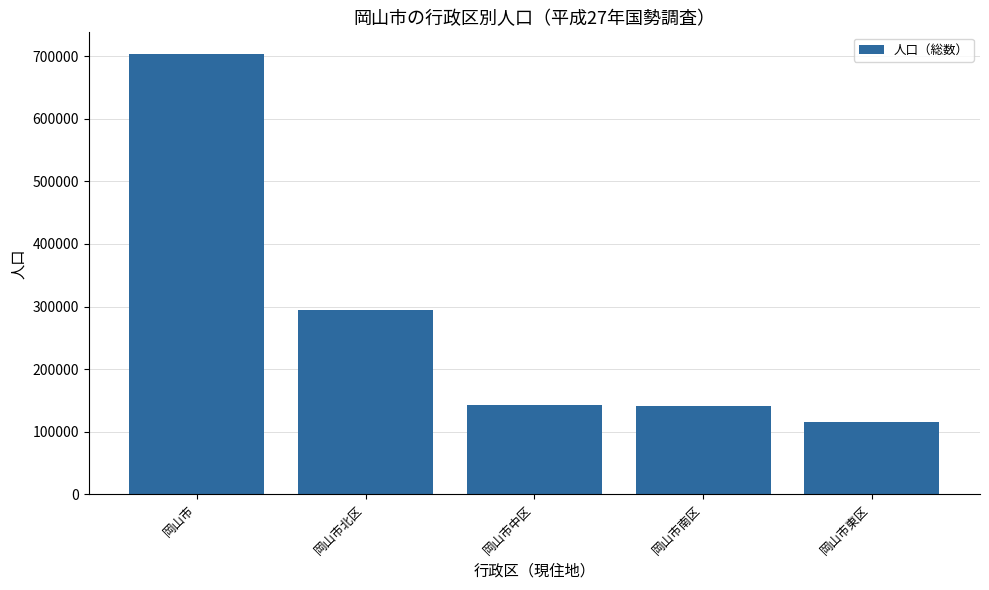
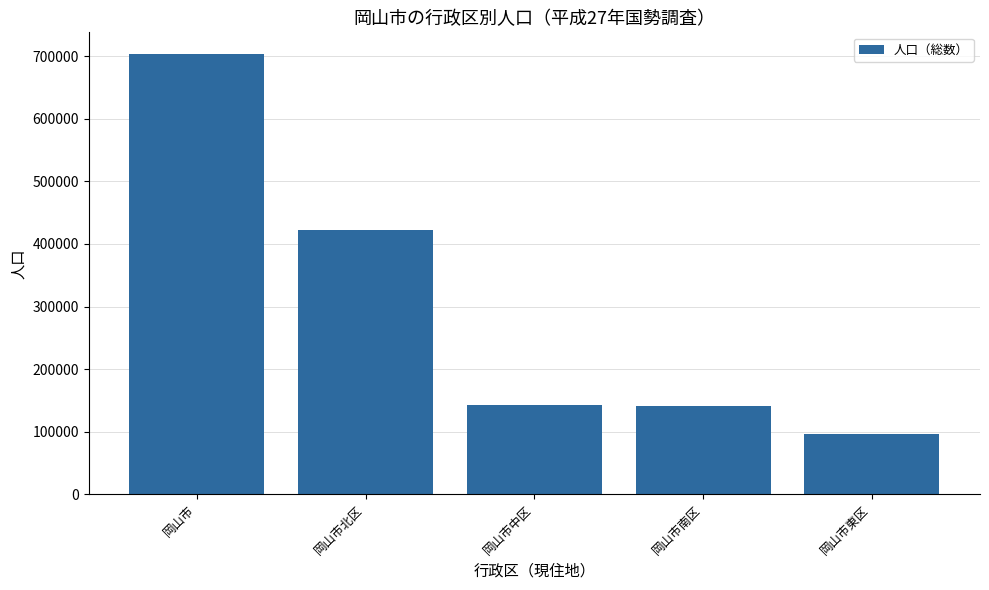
岡山市北区: 300000 -> 420000
岡山市東区: 120000 -> 100000
